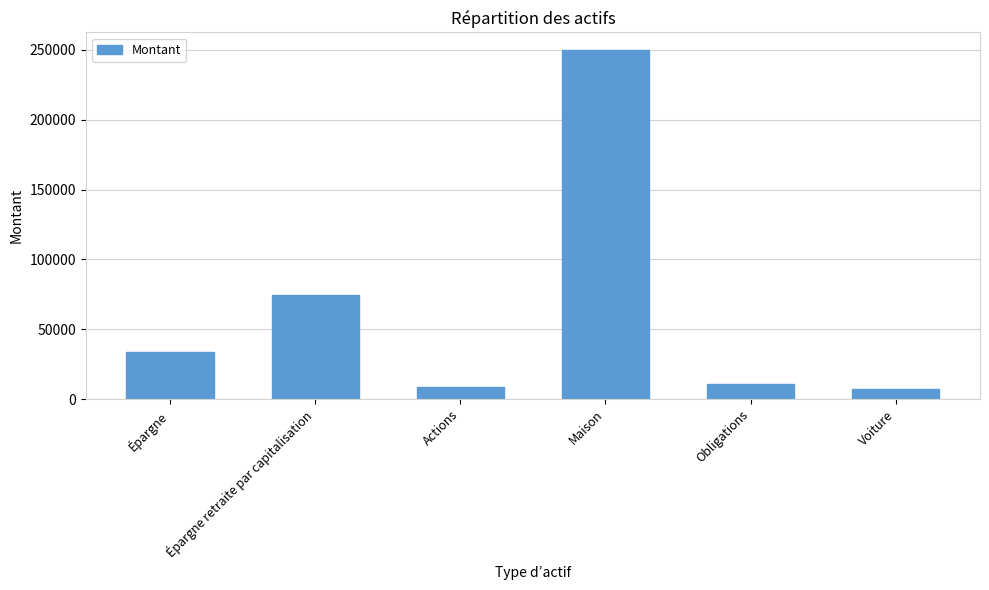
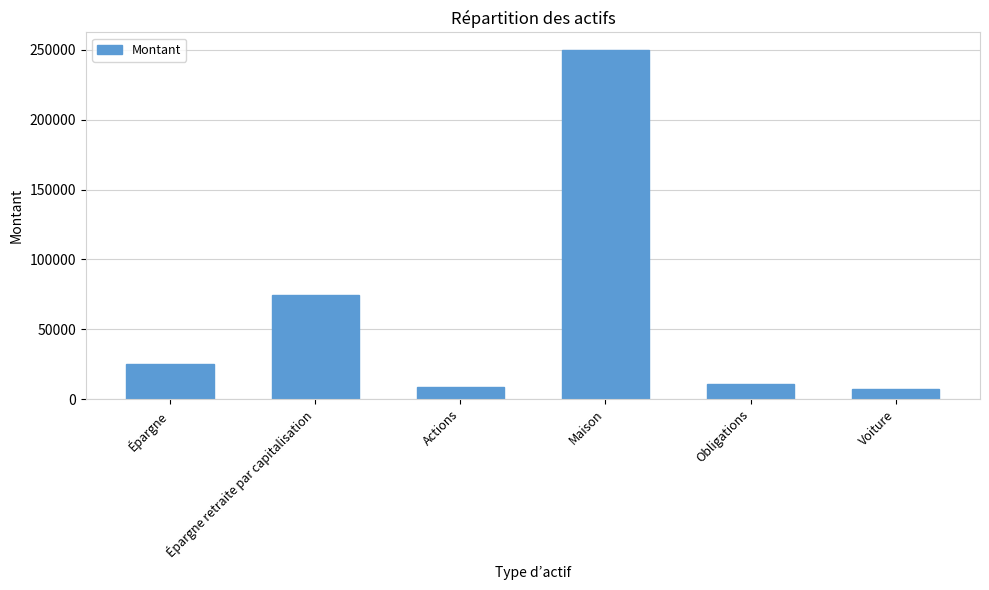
Épargne: 34000 -> 25000
